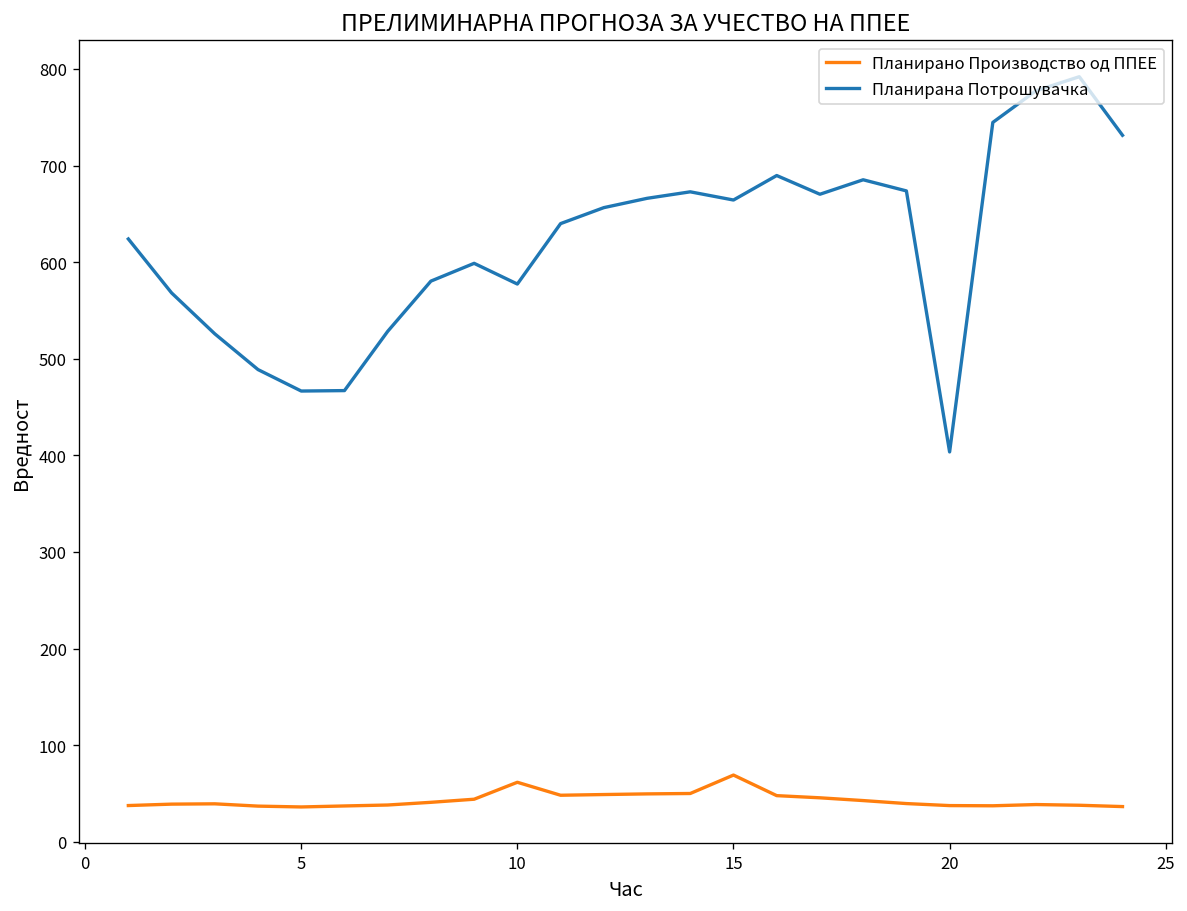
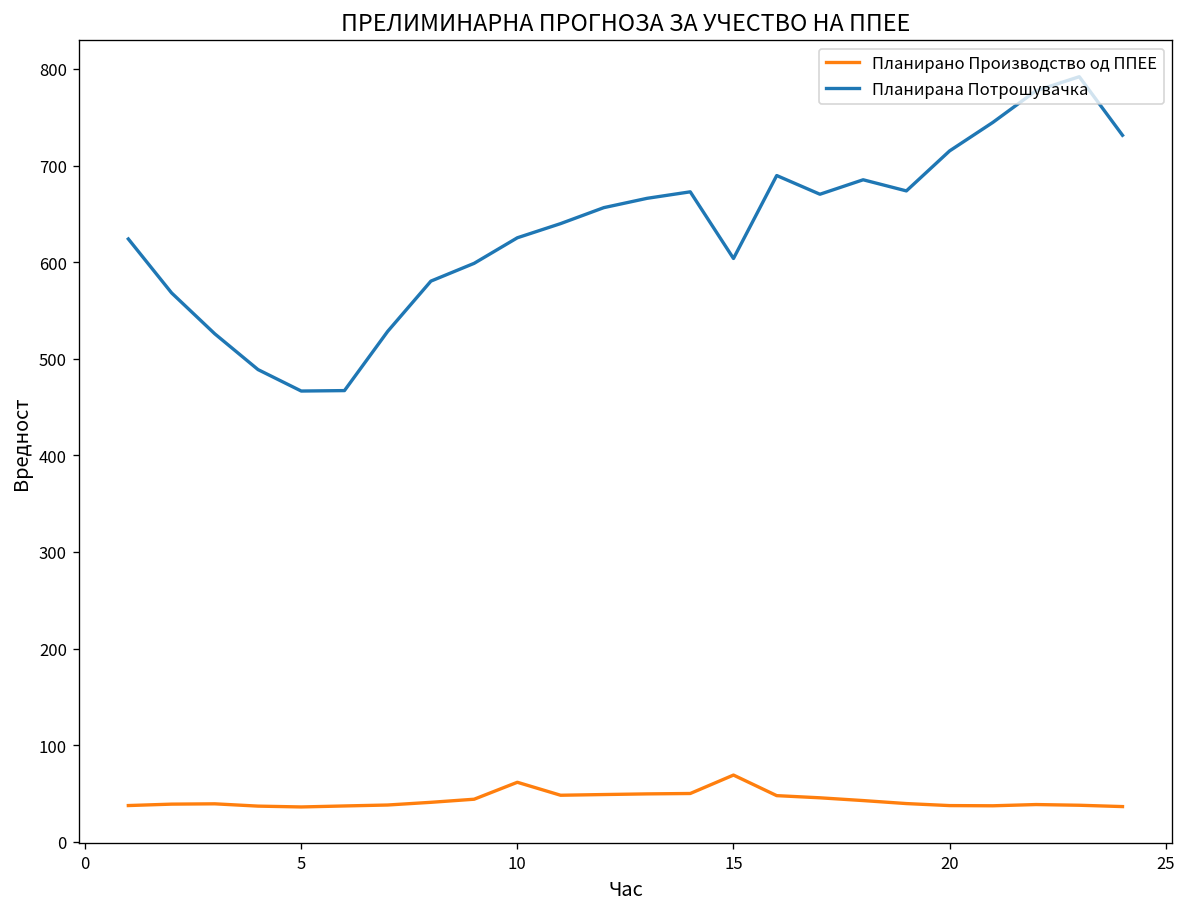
Планирана Потрошувачка, 10: 580 -> 630
Планирана Потрошувачка, 15: 660 -> 600
Планирана Потрошувачка, 20: 400 -> 720
